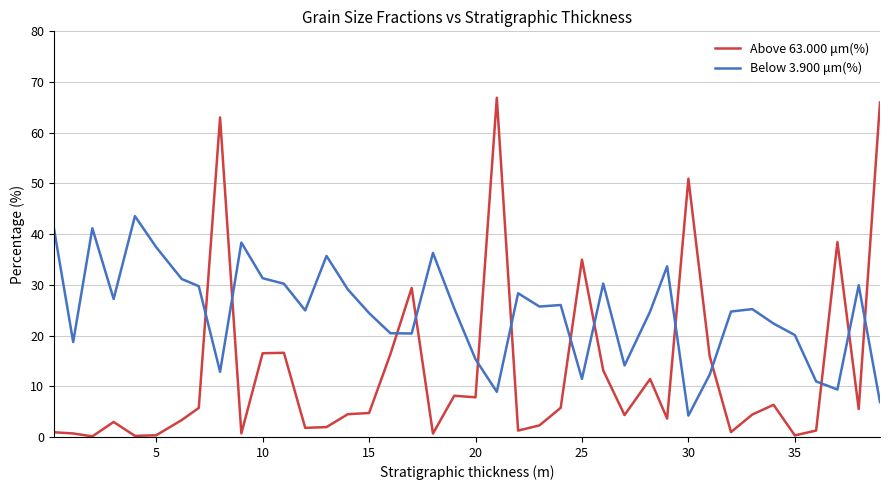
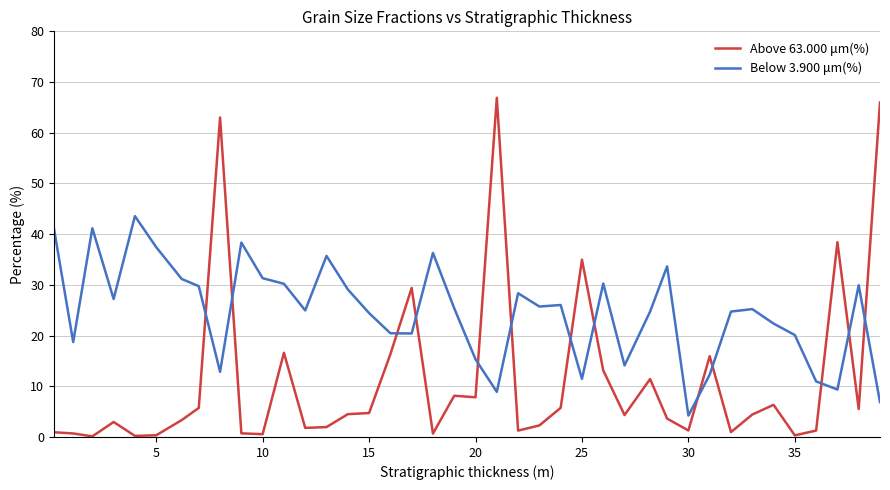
Above 63.000 μm(%), 10: 17 -> 1
Above 63.000 μm(%), 30: 51 -> 1
